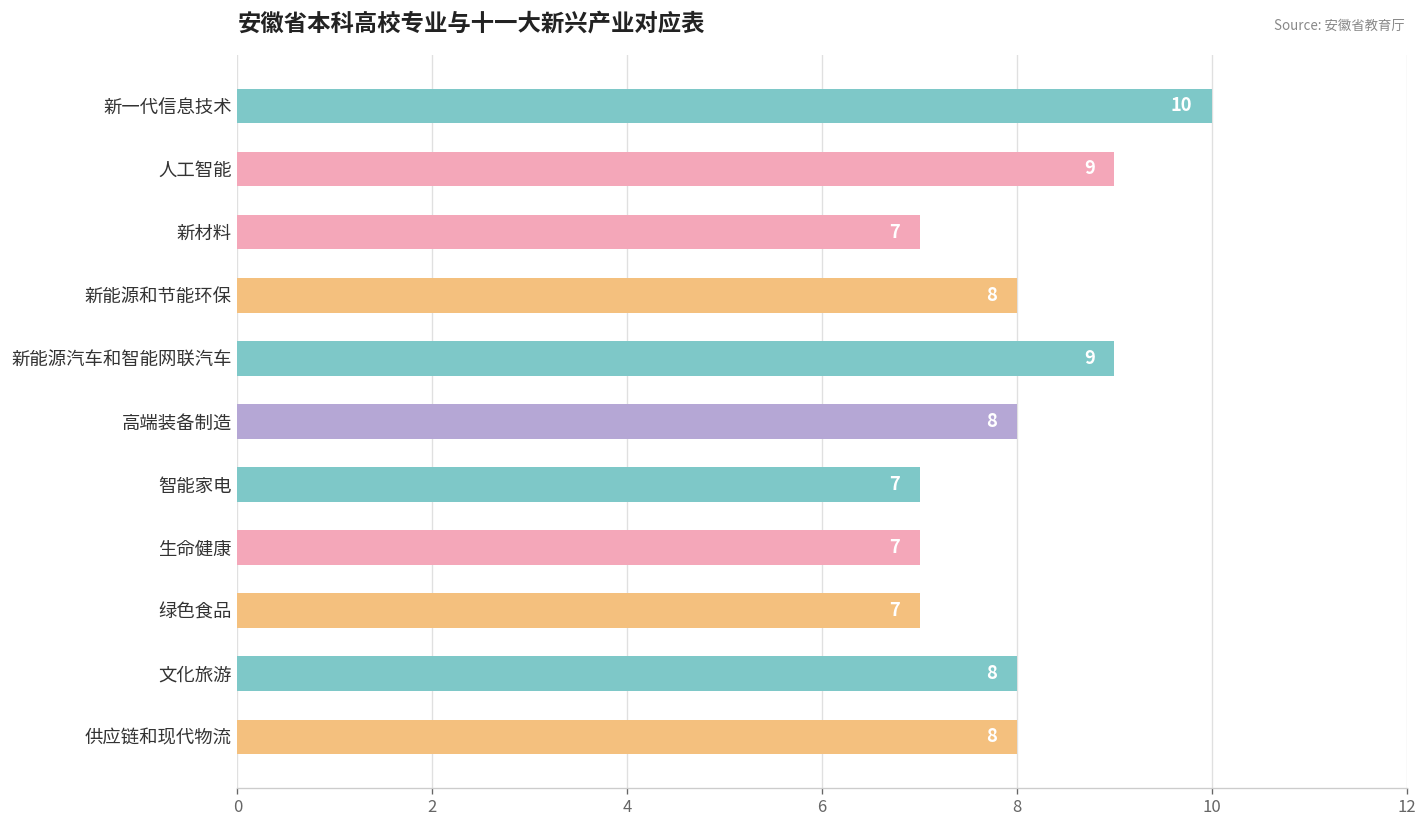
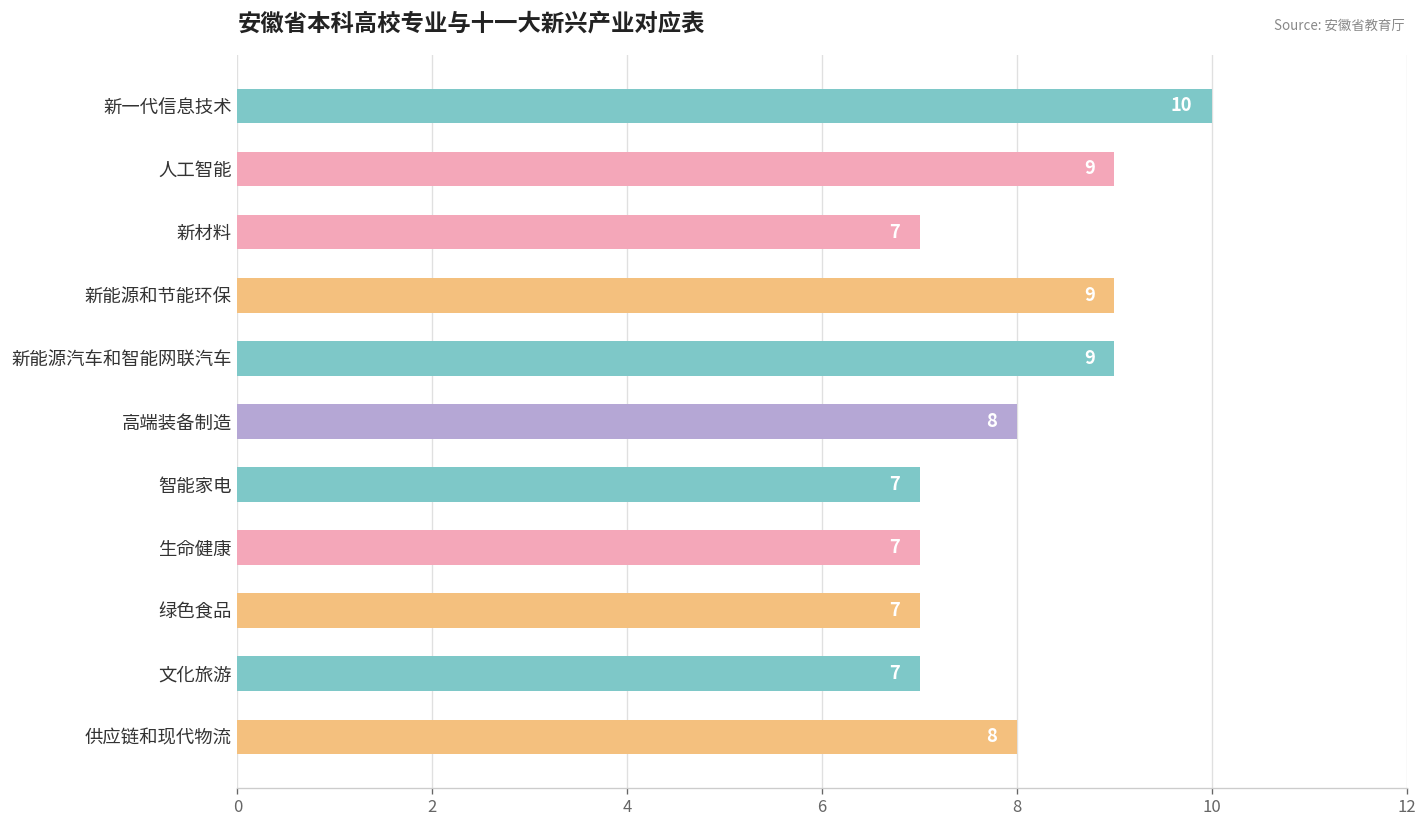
新能源和节能环保: 8 -> 9
文化旅游: 8 -> 7
